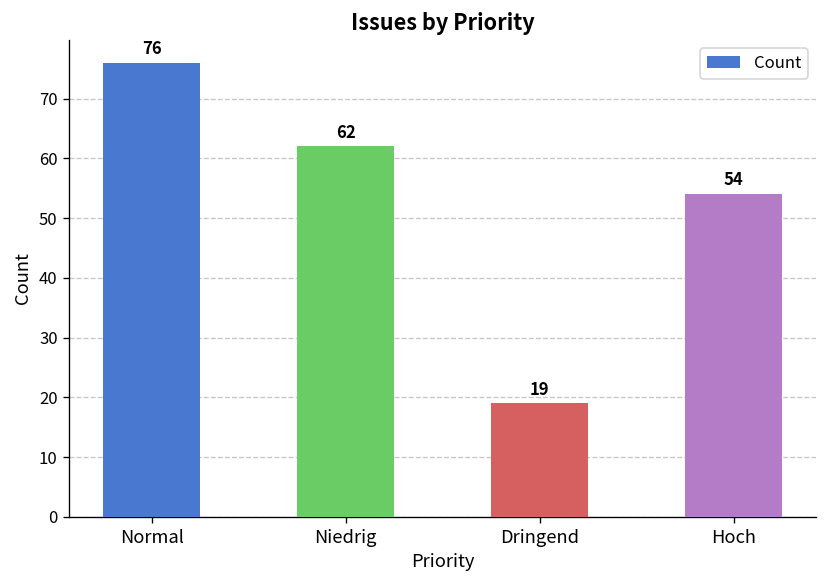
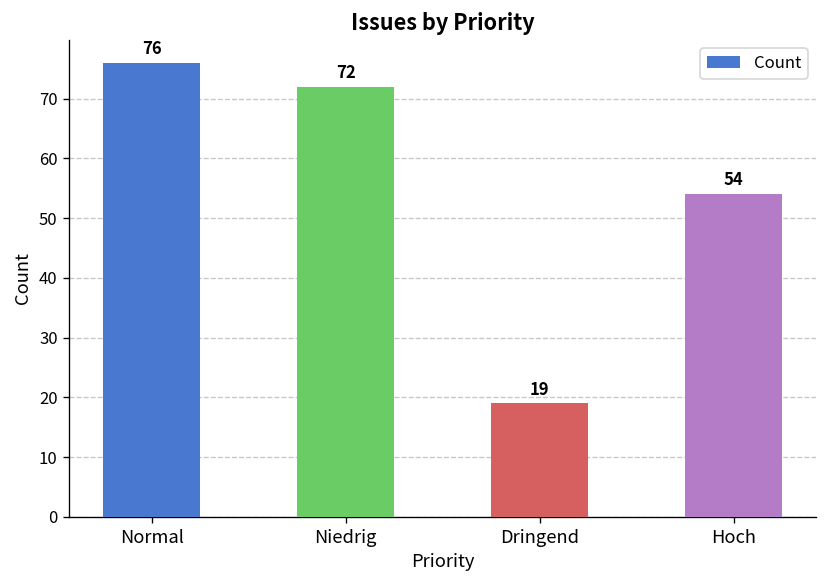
Niedrig: 62 -> 72
